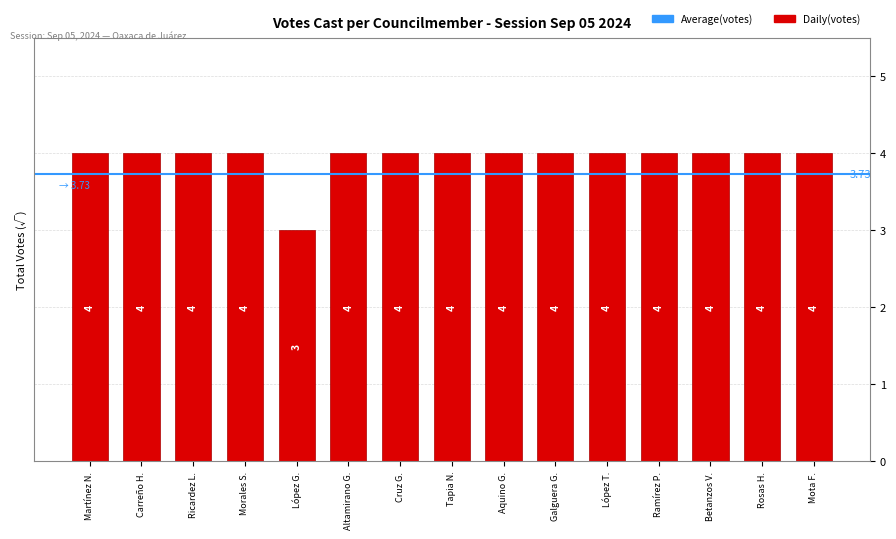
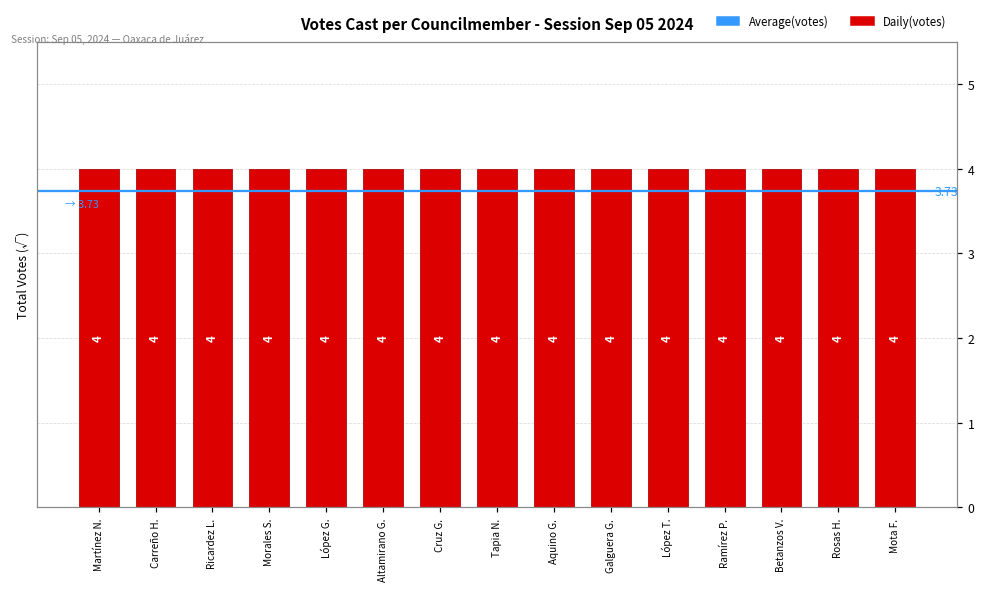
López G.: 3 -> 4
